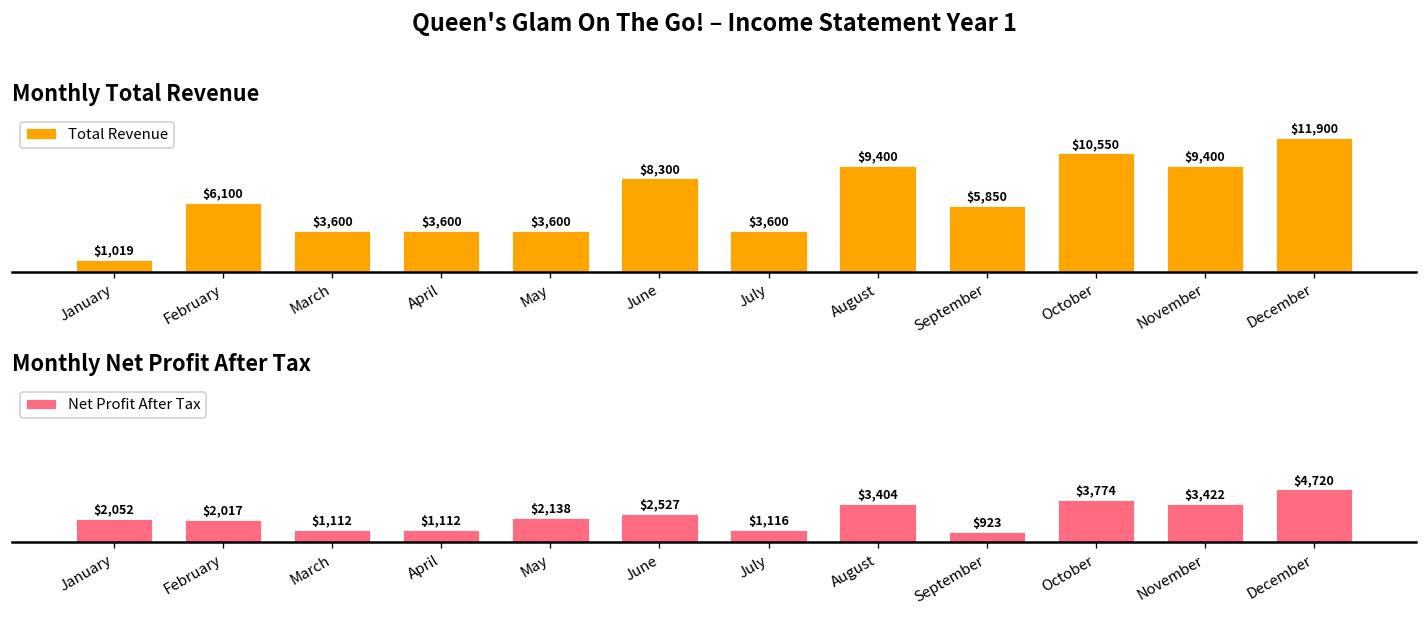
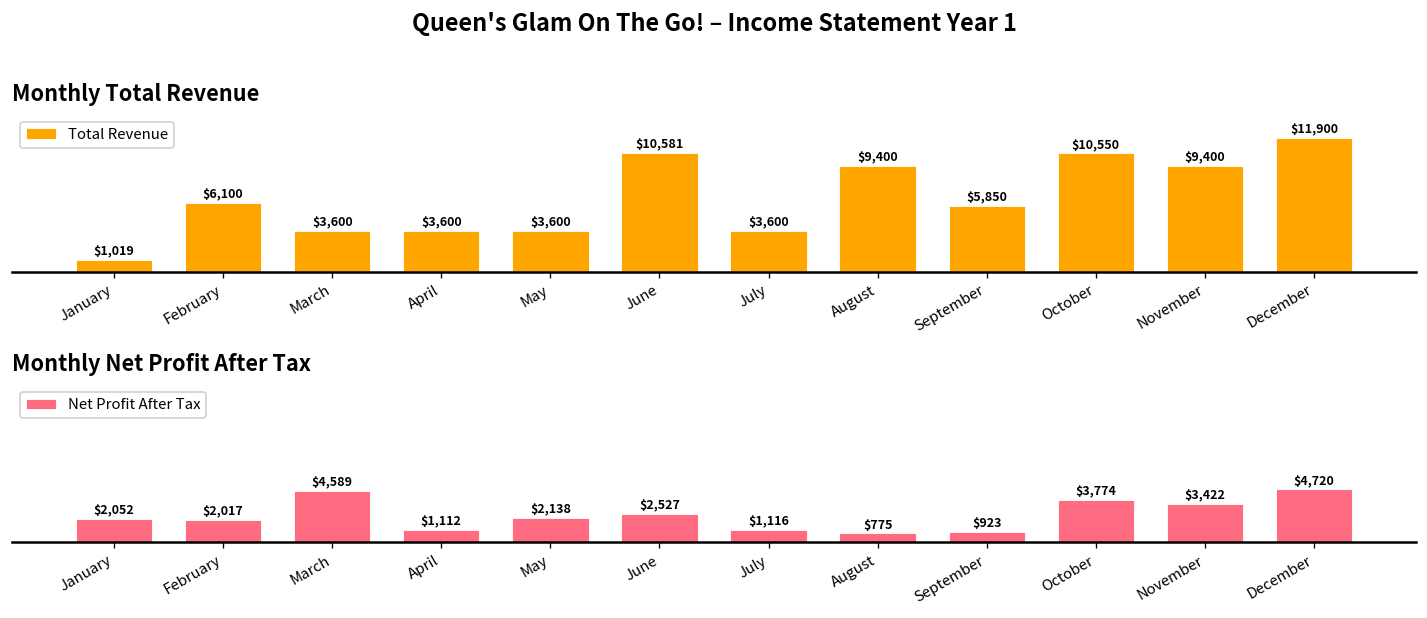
Monthly Total Revenue, June: $8,300 -> $10,581
Monthly Net Profit After Tax, March: $1,112 -> $4,589
Monthly Net Profit After Tax, August: $3,404 -> $775
